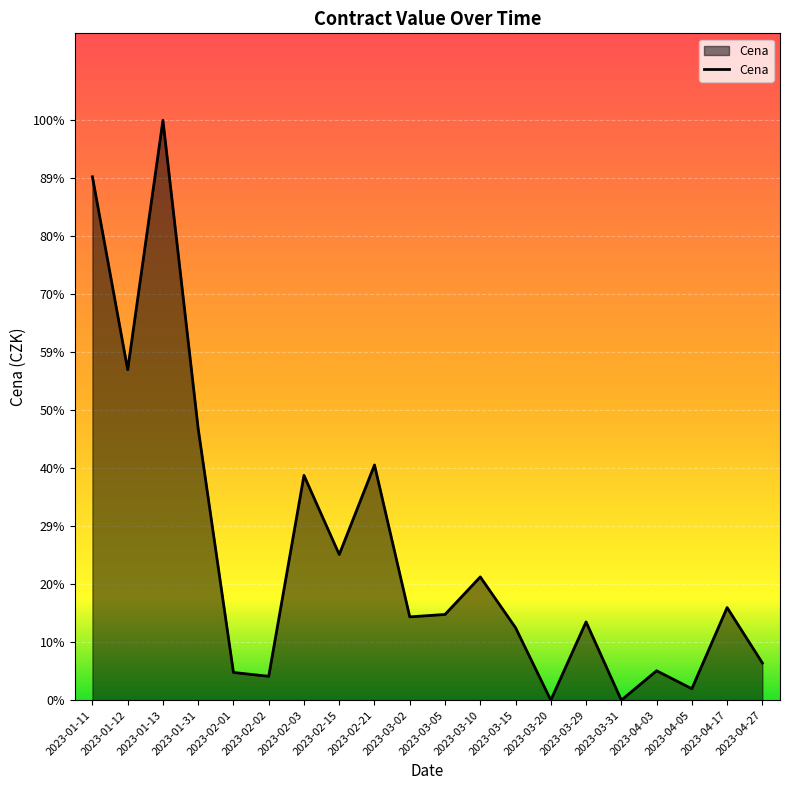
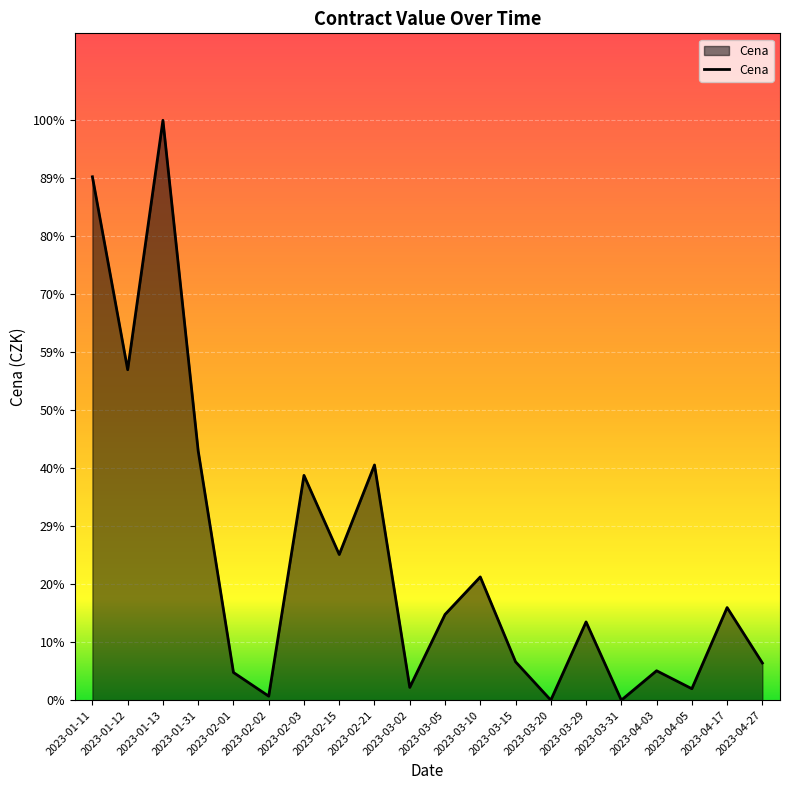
2023-01-31: 47% -> 43%
2023-02-02: 4% -> 1%
2023-03-02: 14% -> 2%
2023-03-15: 12% -> 7%
